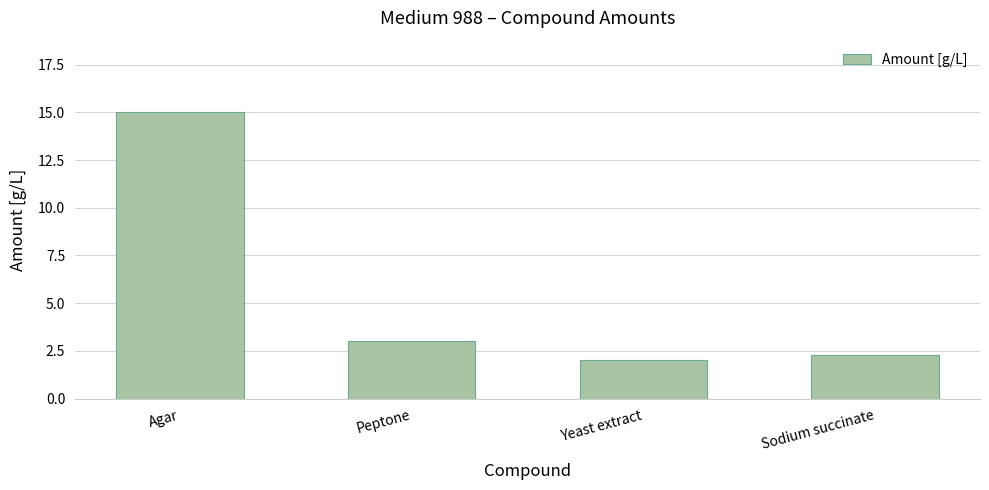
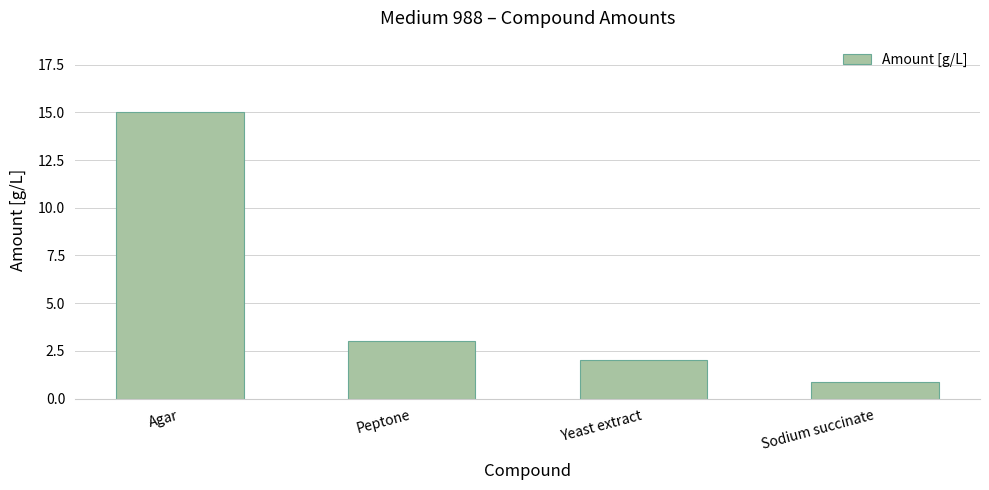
Sodium succinate: 2.3 -> 0.9
